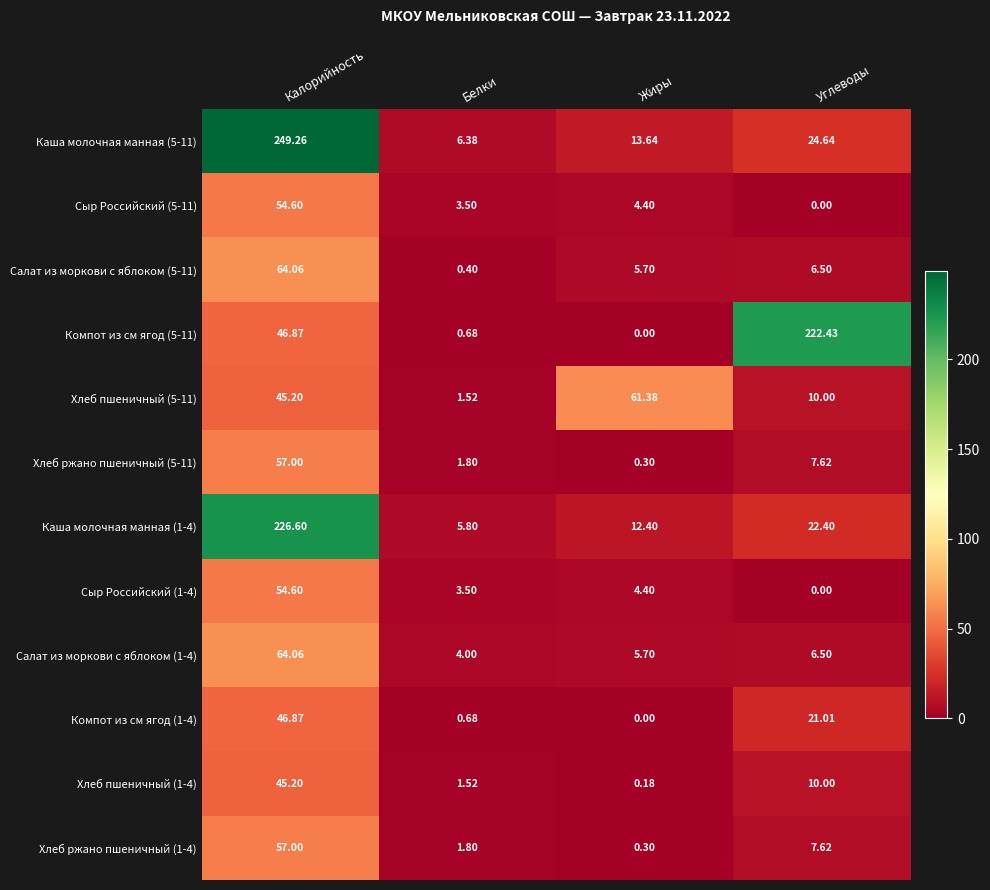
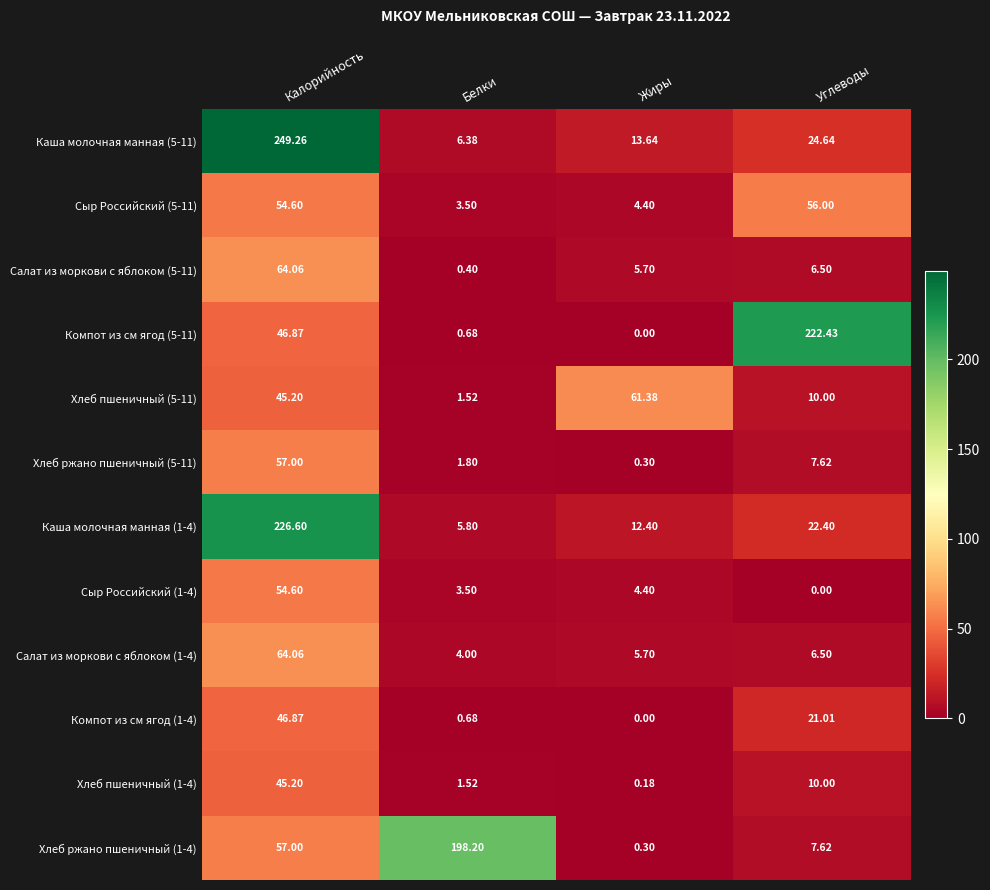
Сыр Российский (5-11), Углеводы: 0.00 -> 56.00
Хлеб ржано пшеничный (1-4), Белки: 1.80 -> 198.20
